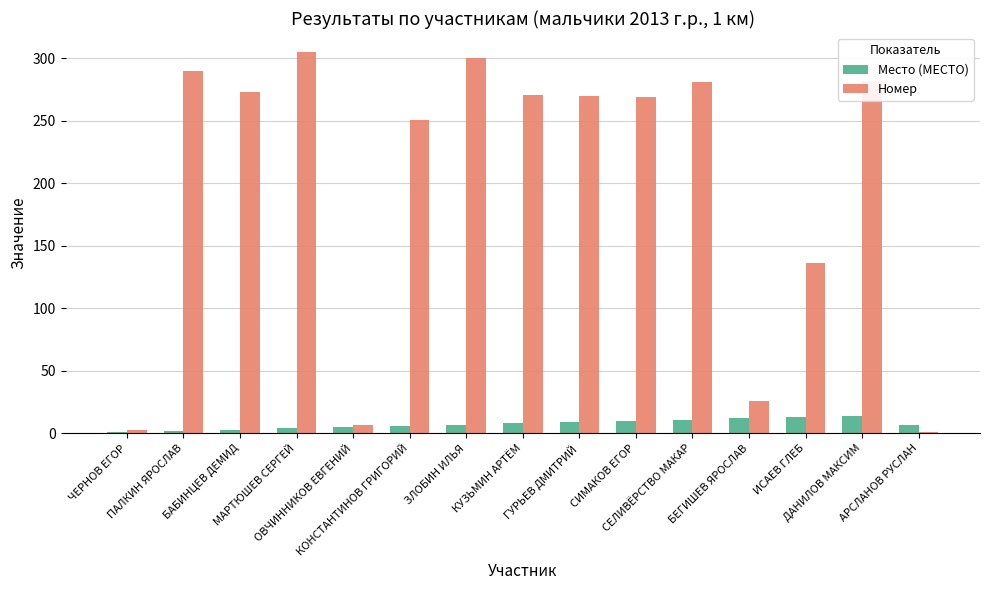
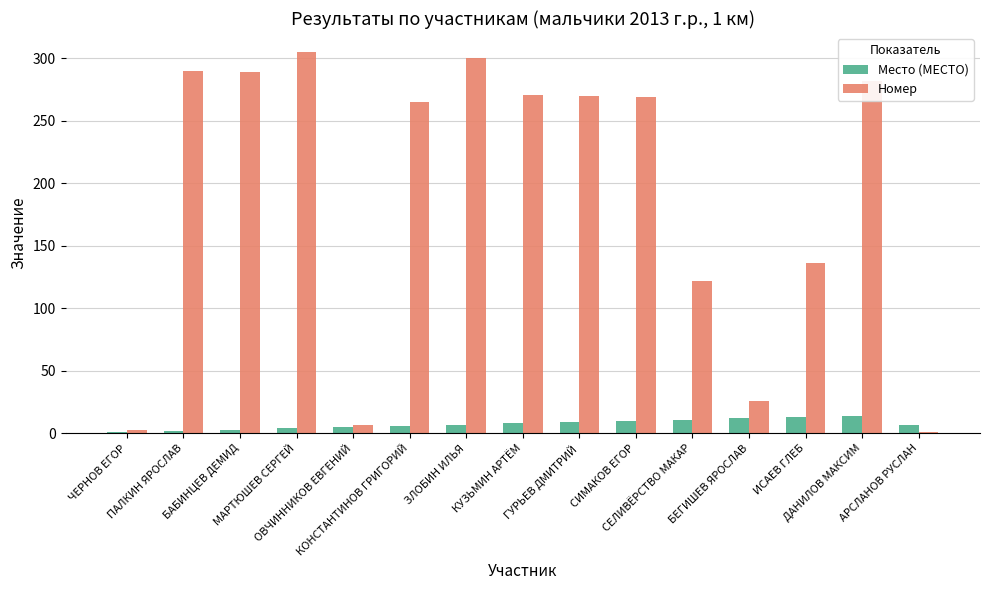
Номер, БАБИНЦЕВ ДЕМИД: 273 -> 289
Номер, КОНСТАНТИНОВ ГРИГОРИЙ: 251 -> 265
Номер, СЕЛИВЁРСТВО МАКАР: 281 -> 122
